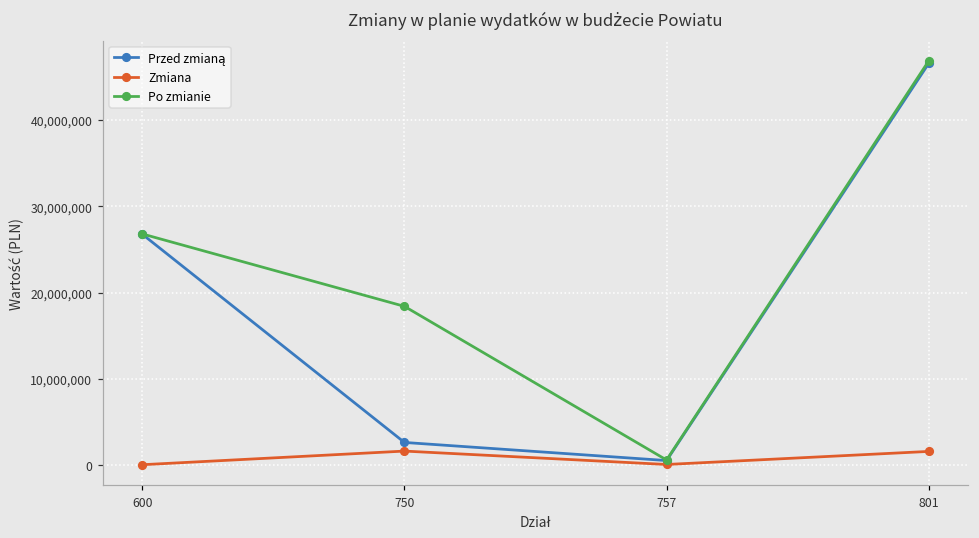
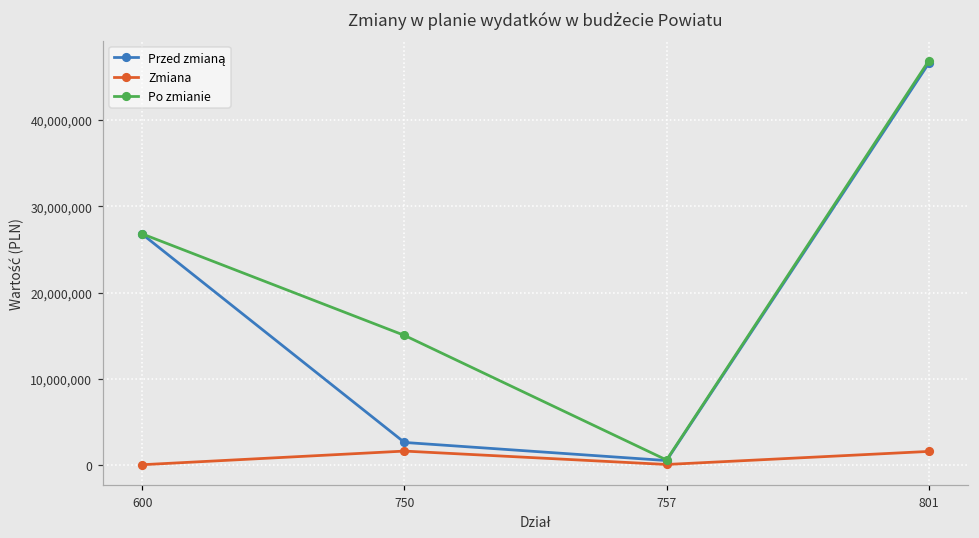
Po zmianie, 750: 18,000,000 -> 15,000,000
